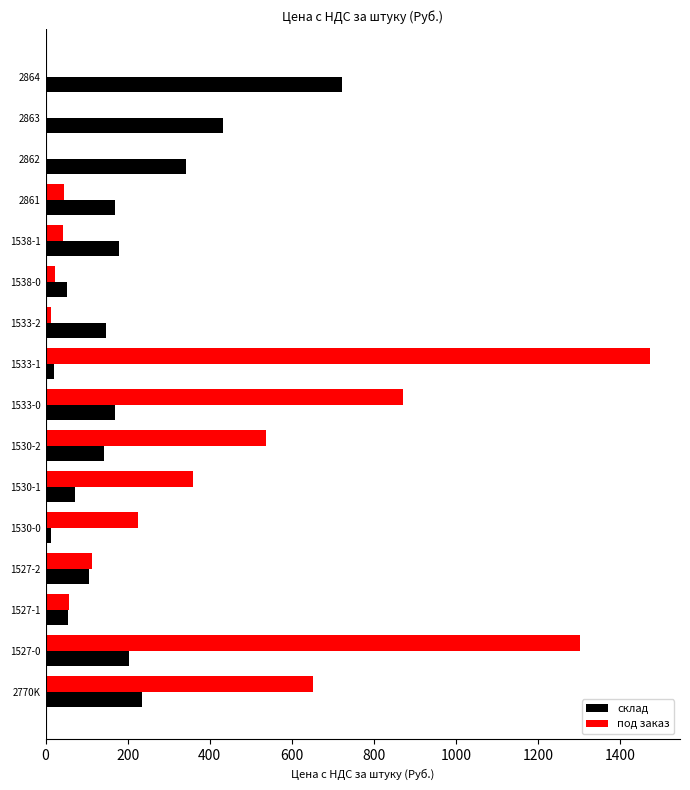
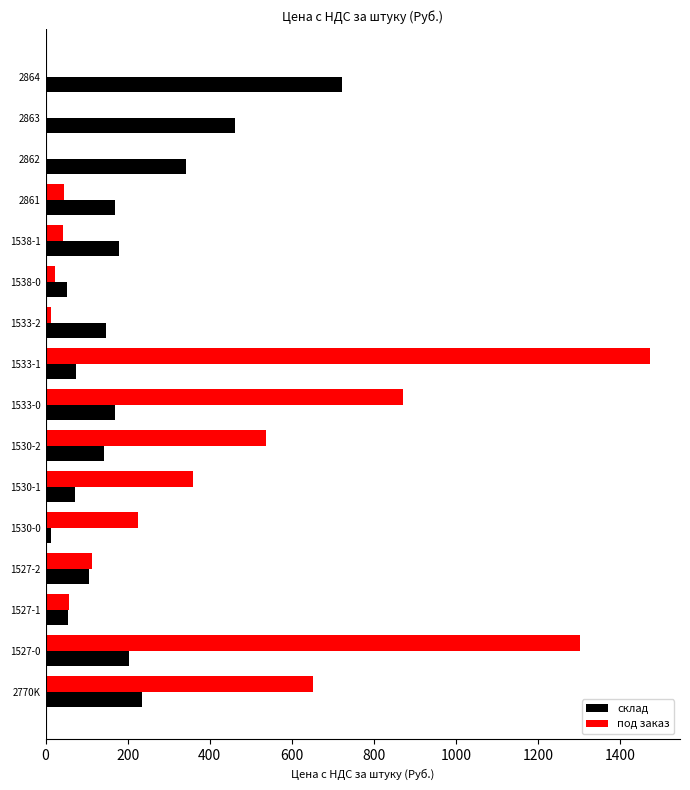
склад, 2863: 430 -> 460
склад, 1533-1: 20 -> 70
